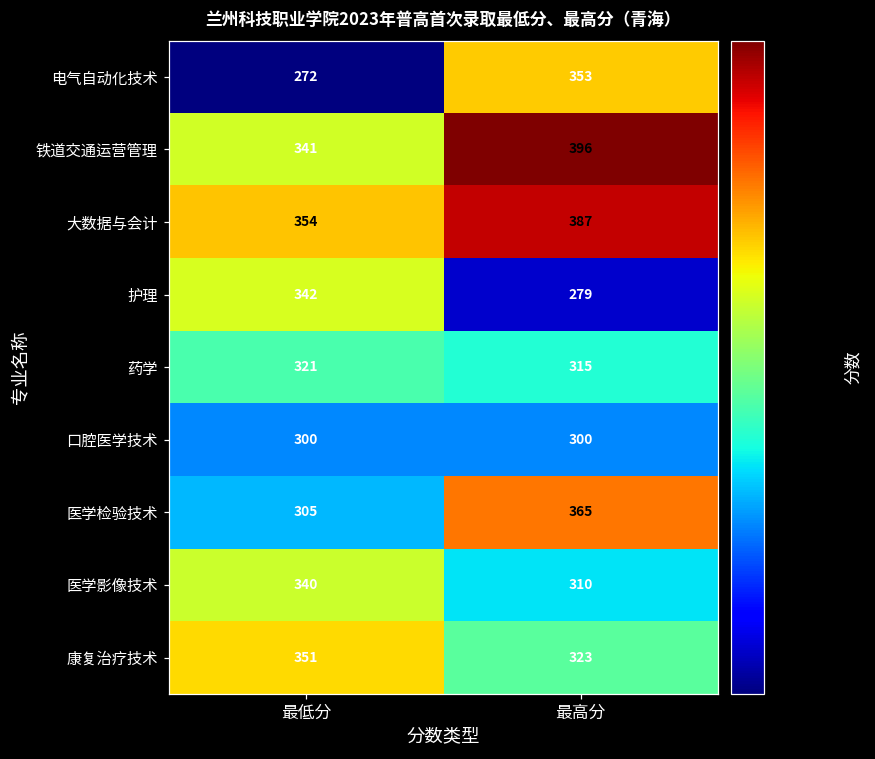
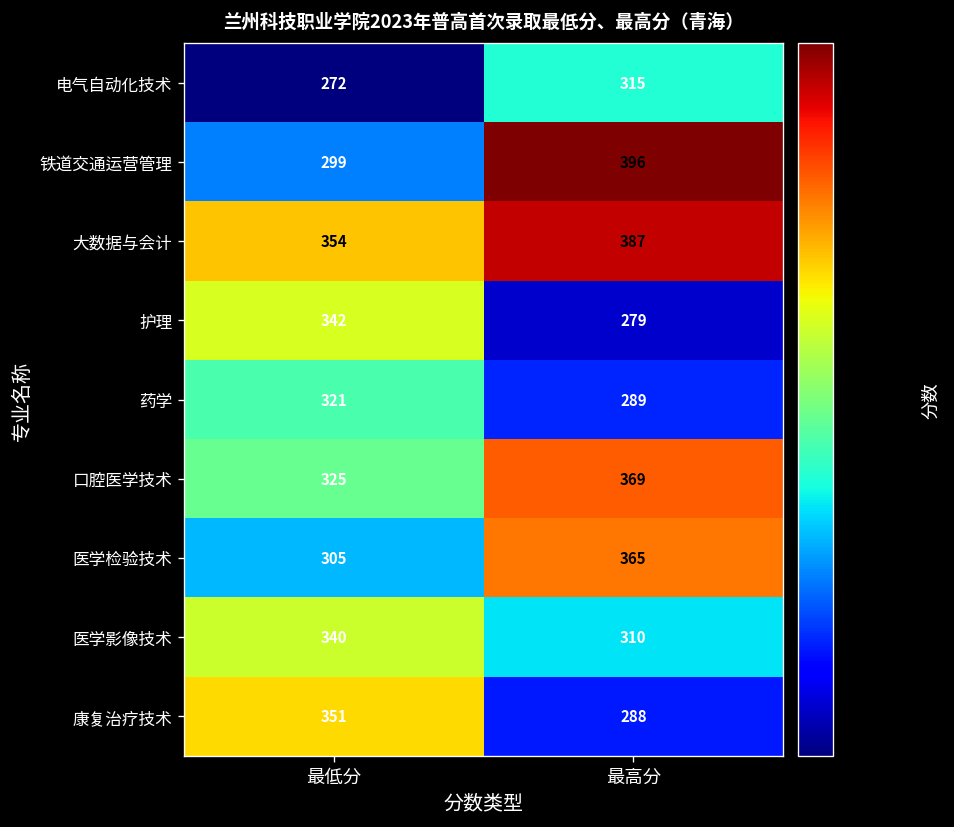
电气自动化技术, 最高分: 353 -> 315
铁道交通运营管理, 最低分: 341 -> 299
药学, 最高分: 315 -> 289
口腔医学技术, 最低分: 300 -> 325
口腔医学技术, 最高分: 300 -> 369
康复治疗技术, 最高分: 323 -> 288
